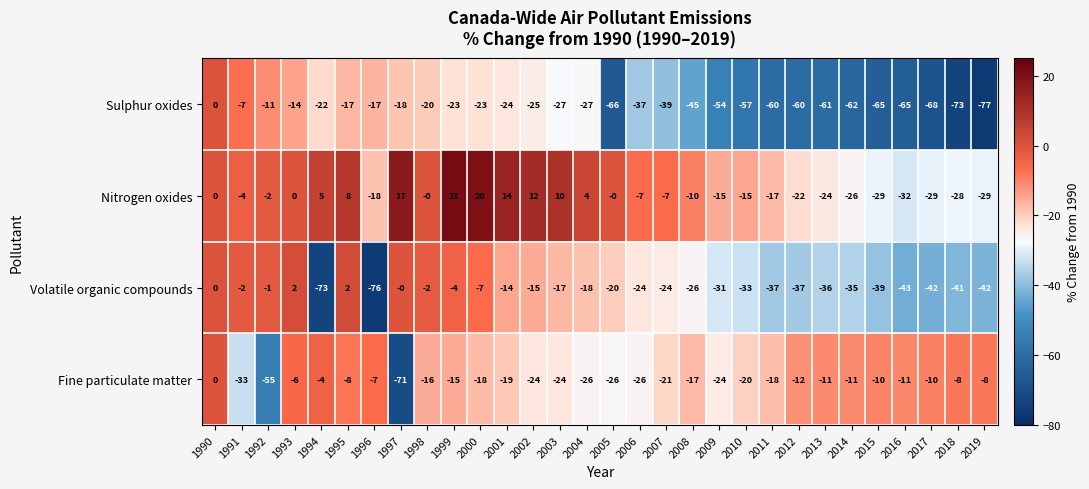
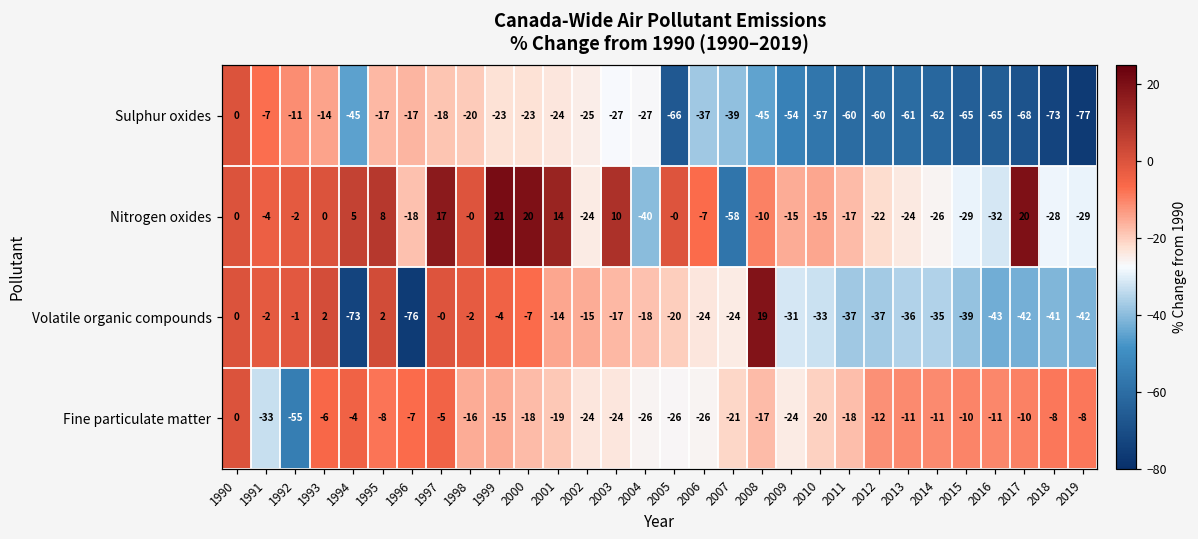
Sulphur oxides, 1994: -22 -> -45
Nitrogen oxides, 2002: 12 -> -24
Nitrogen oxides, 2004: 4 -> -40
Nitrogen oxides, 2007: -7 -> -58
Nitrogen oxides, 2017: -29 -> 20
Volatile organic compounds, 2008: -26 -> 19
Fine particulate matter, 1997: -71 -> -5
